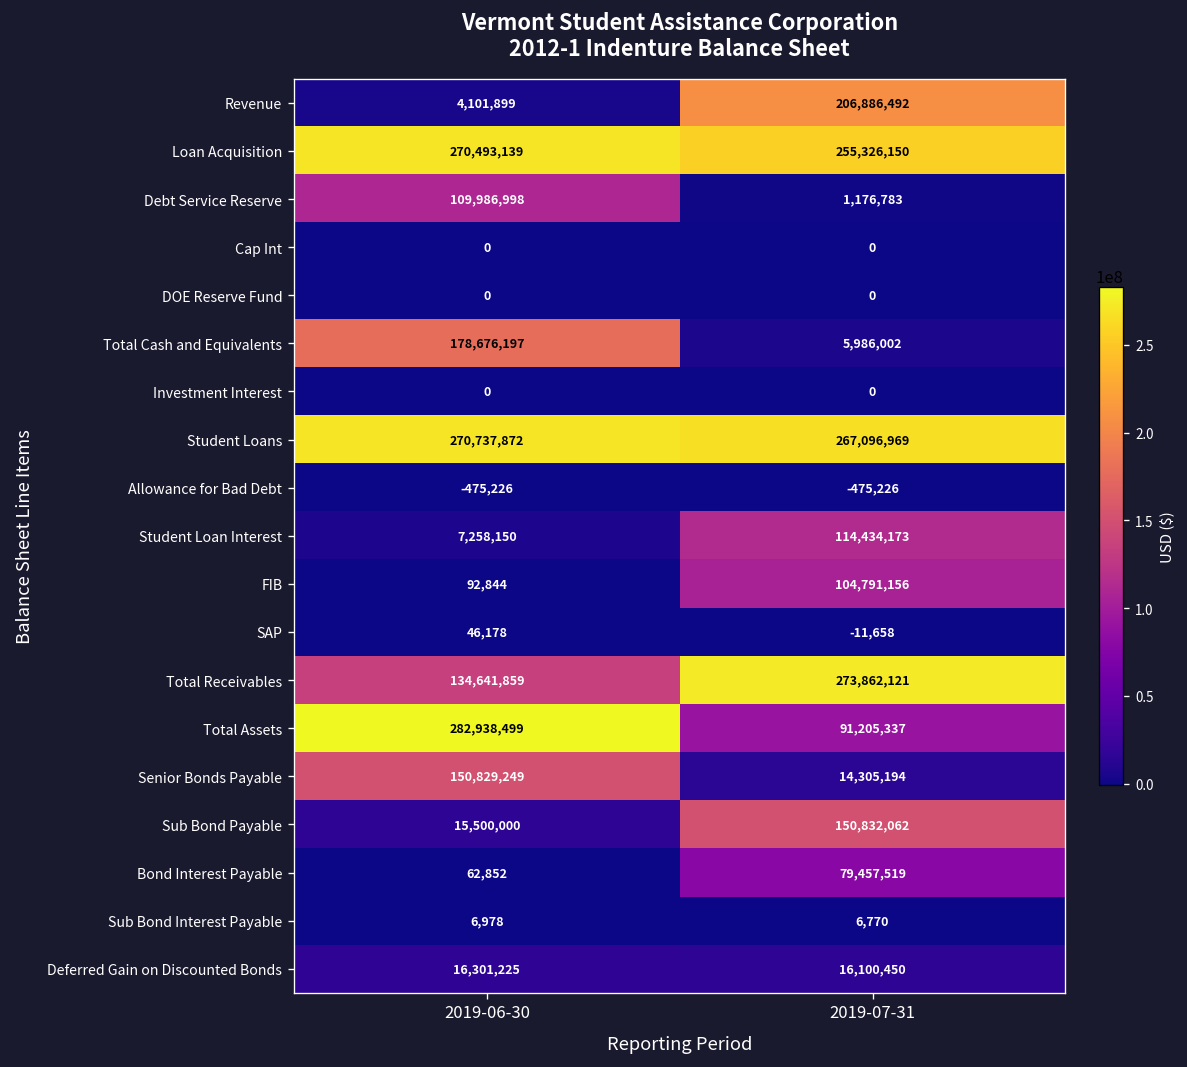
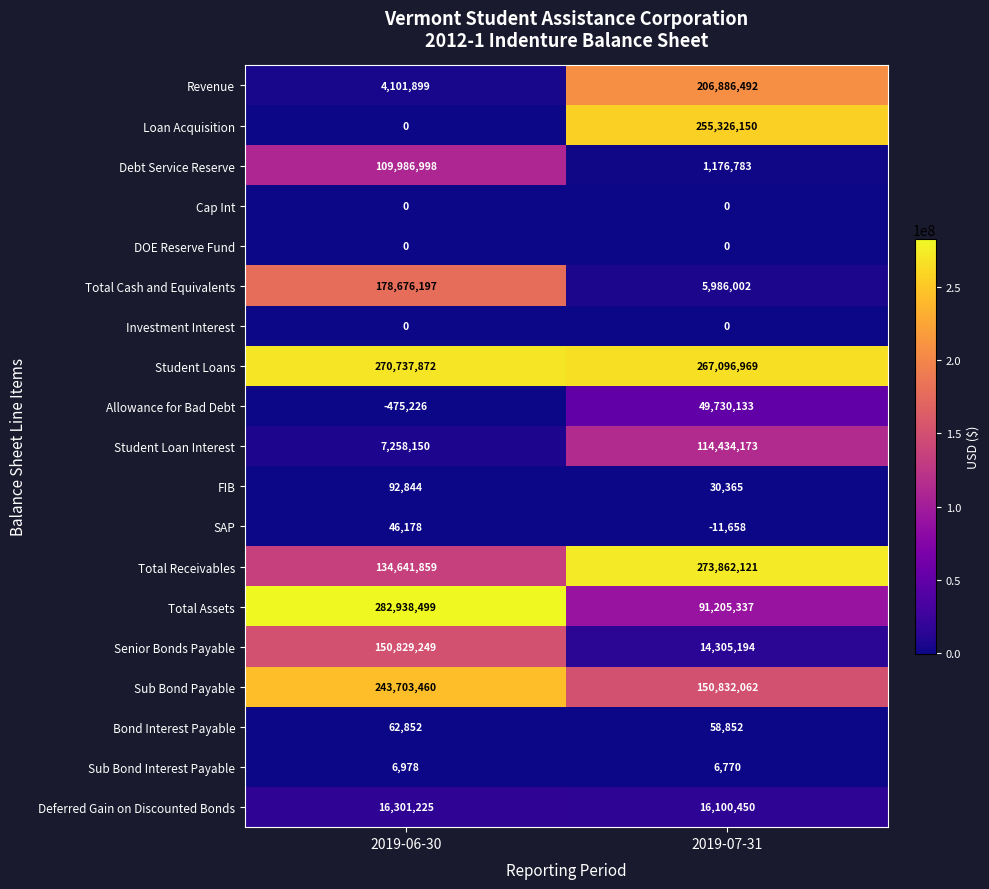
Loan Acquisition, 2019-06-30: 270,493,139 -> 0
Allowance for Bad Debt, 2019-07-31: -475,226 -> 49,730,133
FIB, 2019-07-31: 104,791,156 -> 30,365
Sub Bond Payable, 2019-06-30: 15,500,000 -> 243,703,460
Bond Interest Payable, 2019-07-31: 79,457,519 -> 58,852
